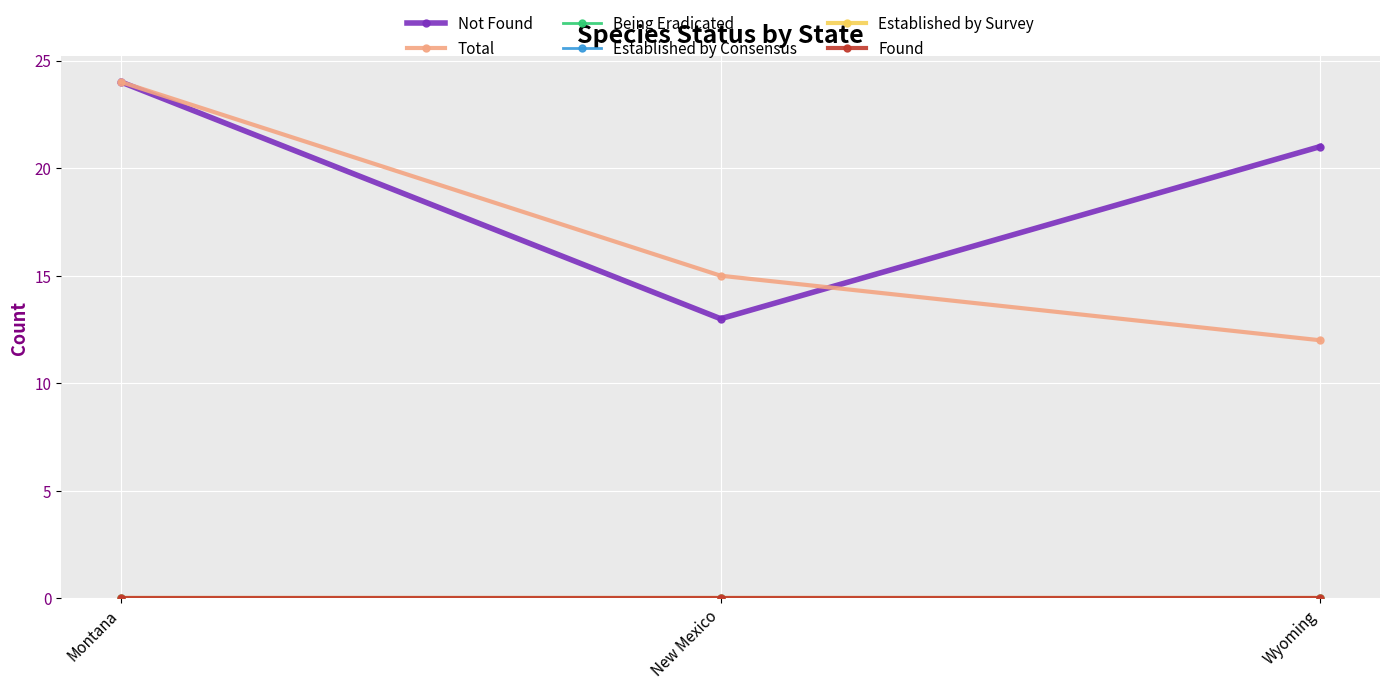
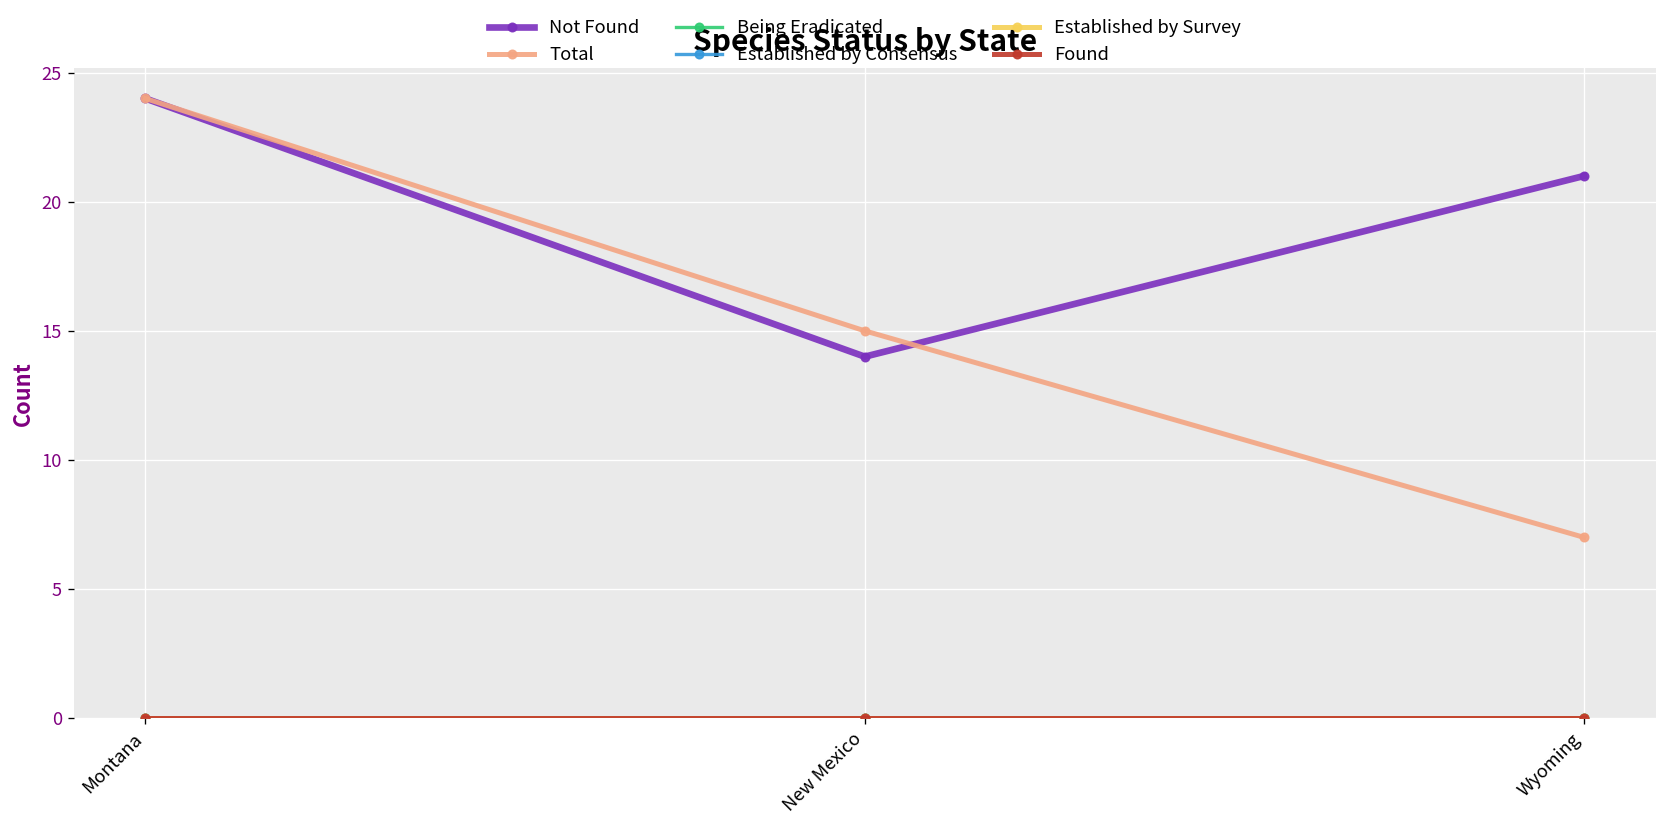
Not Found, New Mexico: 13 -> 14
Total, Wyoming: 12 -> 7
